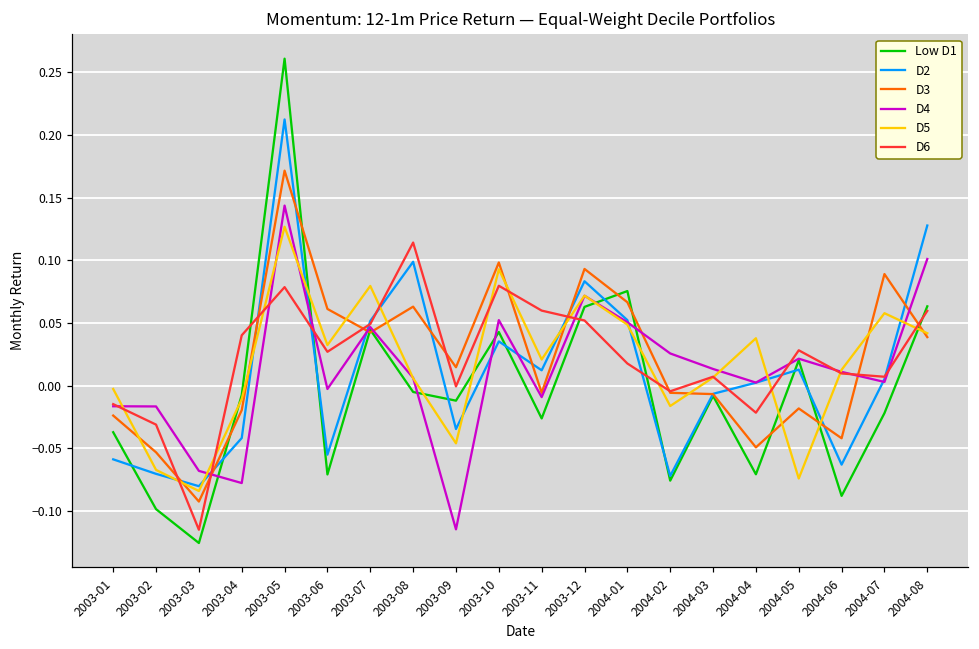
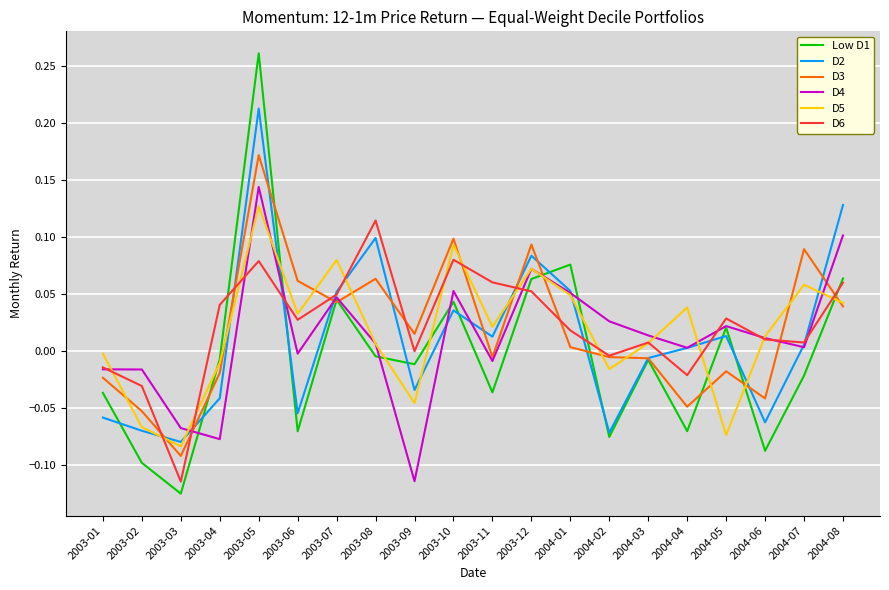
Low D1, 2003-11: -0.026 -> -0.037
D3, 2004-01: 0.067 -> 0.003
